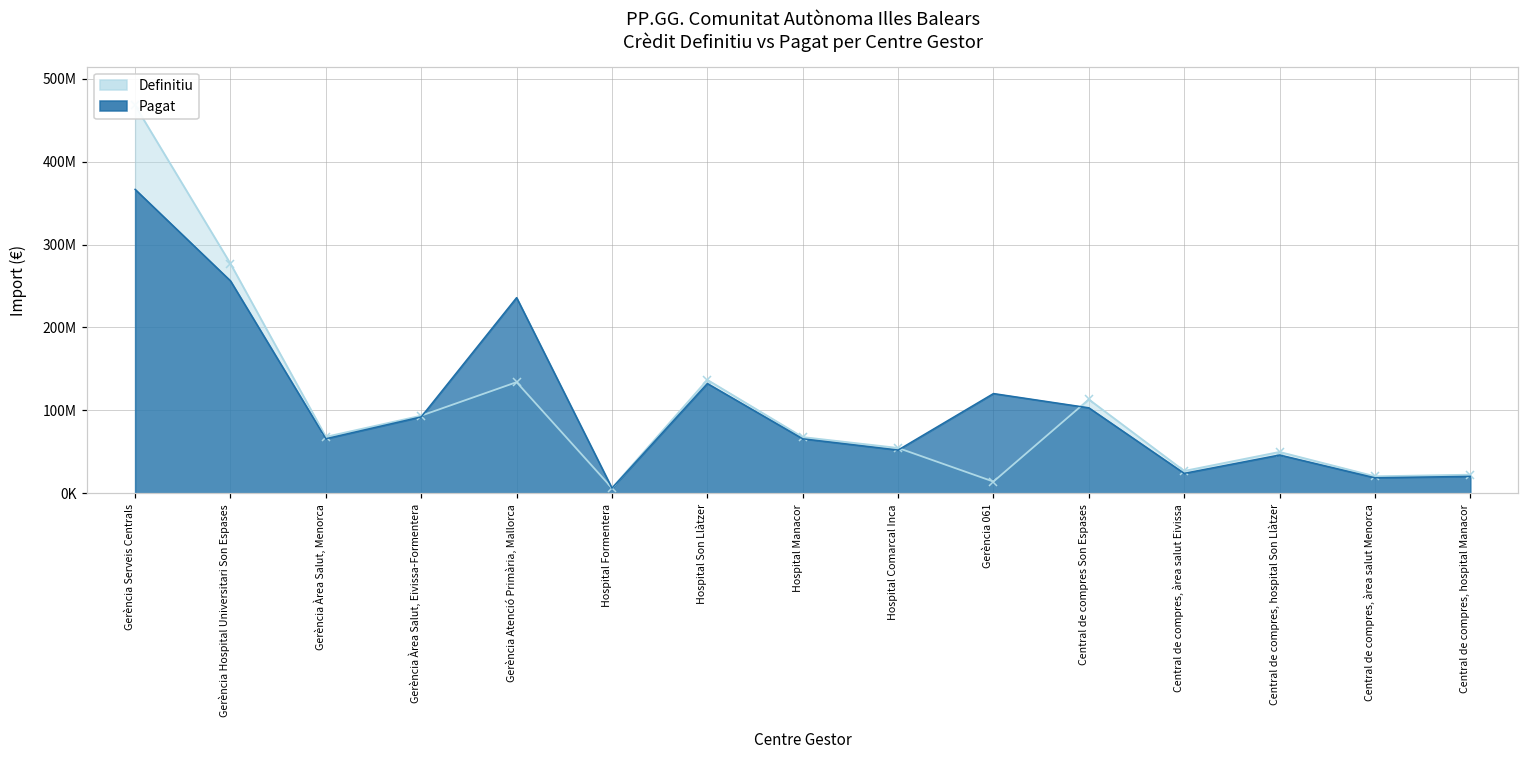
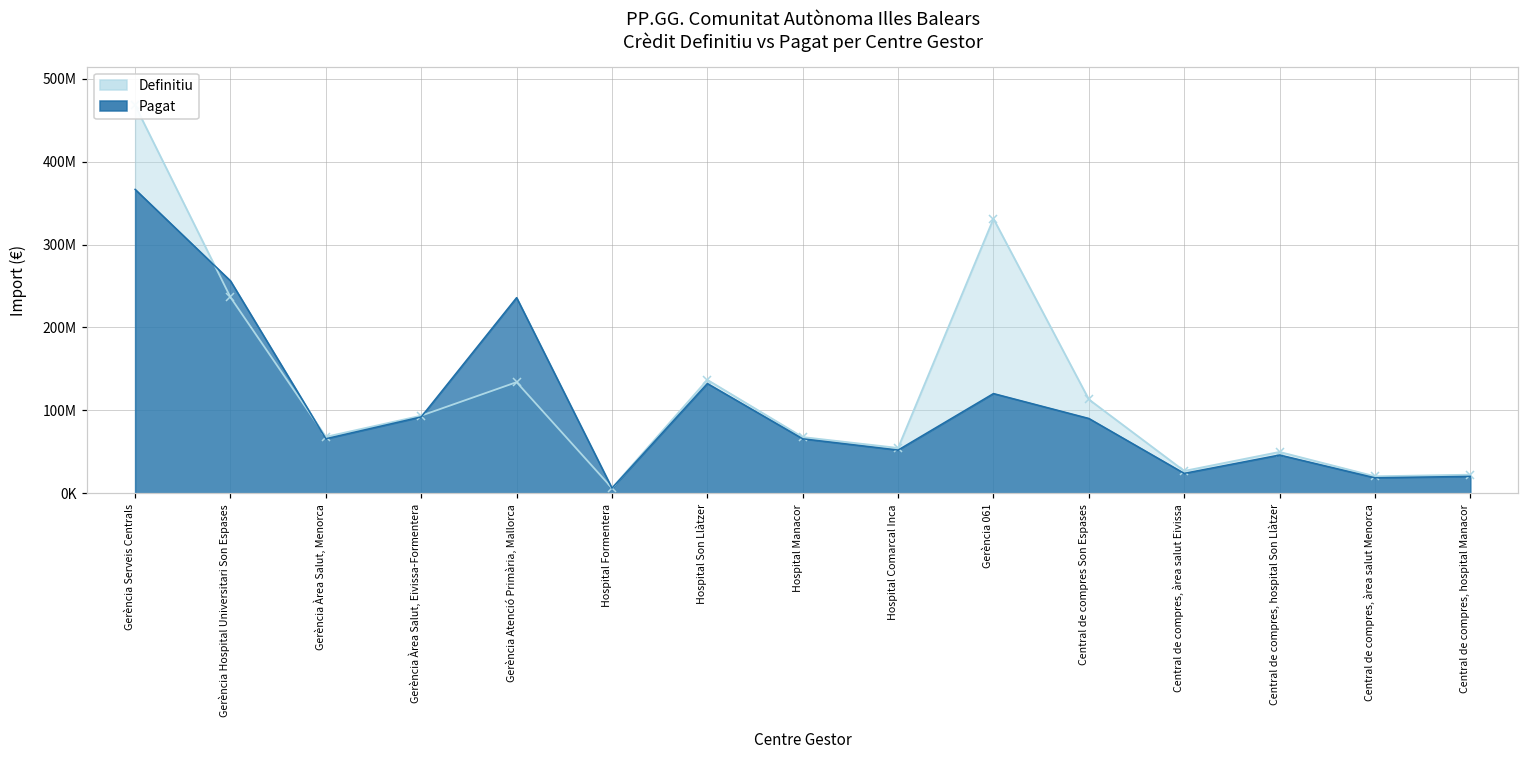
Definitiu, Gerència Hospital Universitari Son Espases: 280000000 -> 240000000
Definitiu, Gerència 061: 10000000 -> 330000000
Pagat, Central de compres Son Espases: 100000000 -> 90000000
